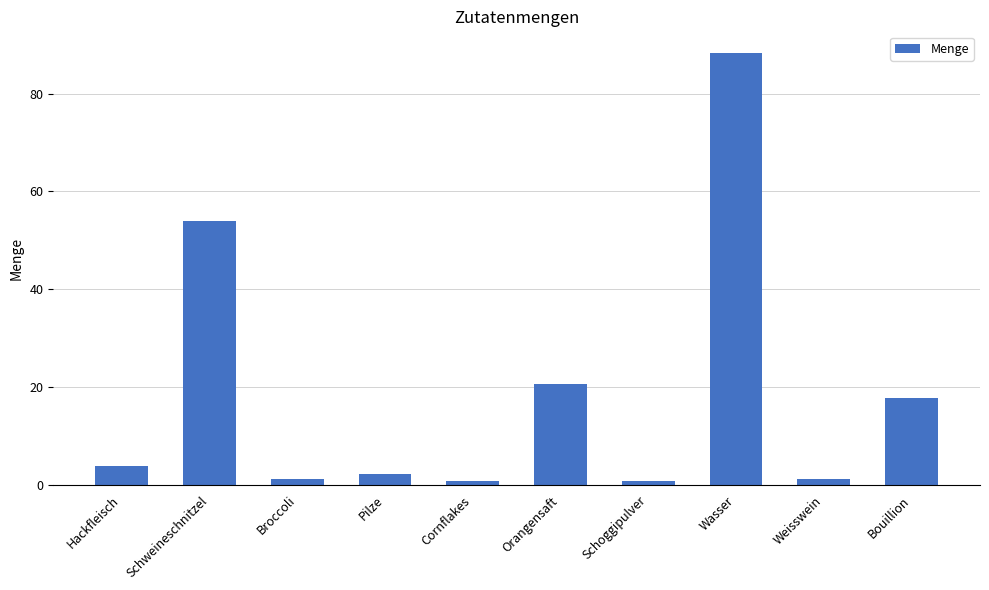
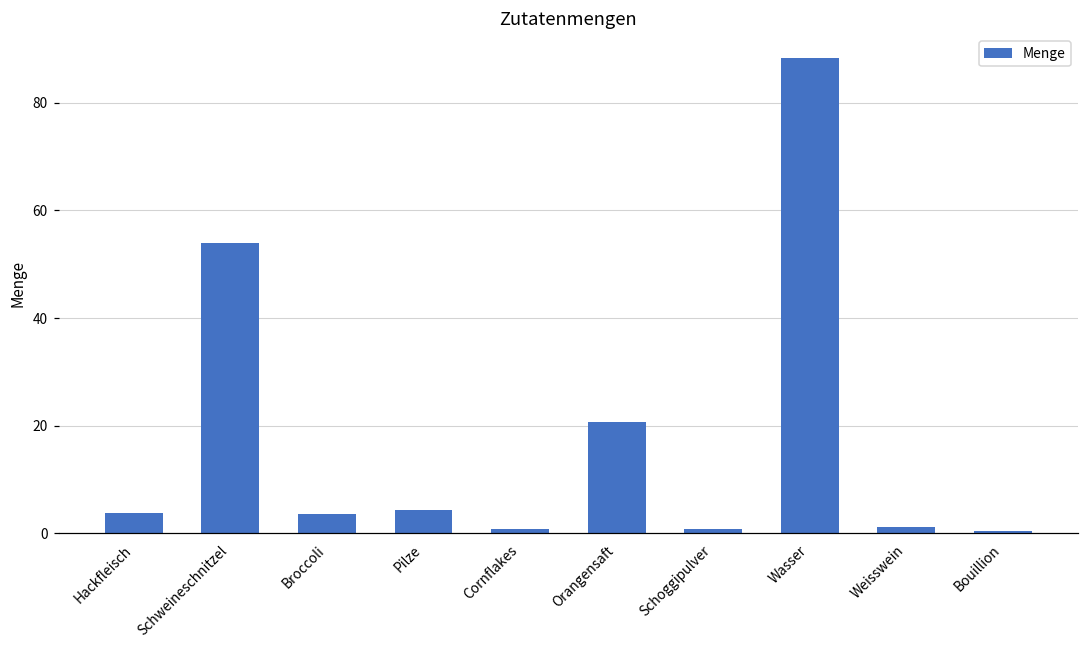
Broccoli: 1 -> 4
Pilze: 2 -> 4
Bouillion: 18 -> 0
